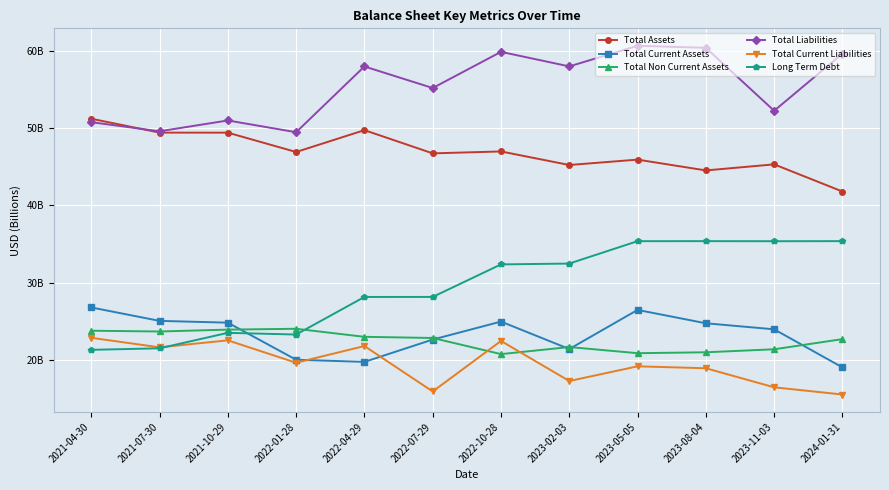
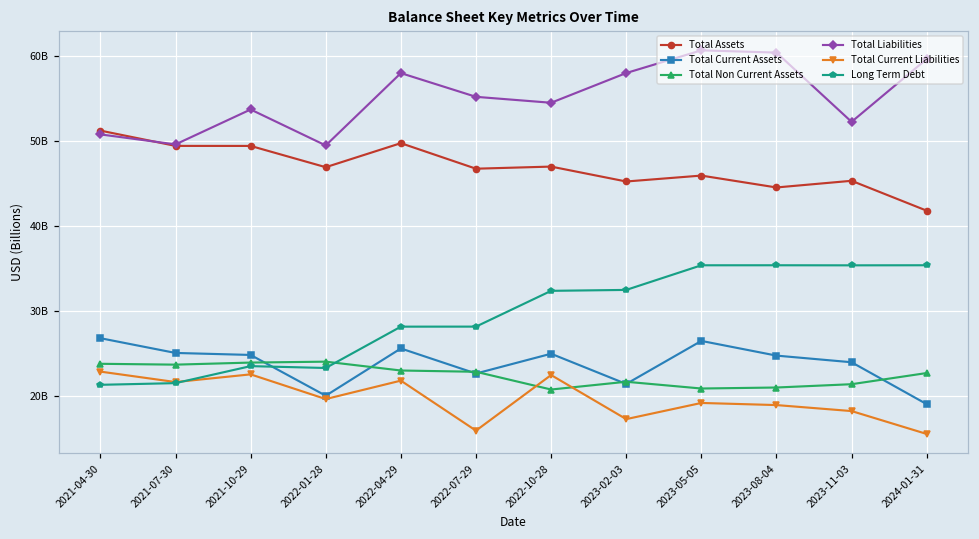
Total Liabilities, 2021-10-29: 51000000000 -> 54000000000
Total Current Assets, 2022-04-29: 20000000000 -> 26000000000
Total Liabilities, 2022-10-28: 60000000000 -> 54000000000
Total Current Liabilities, 2023-11-03: 16000000000 -> 18000000000
